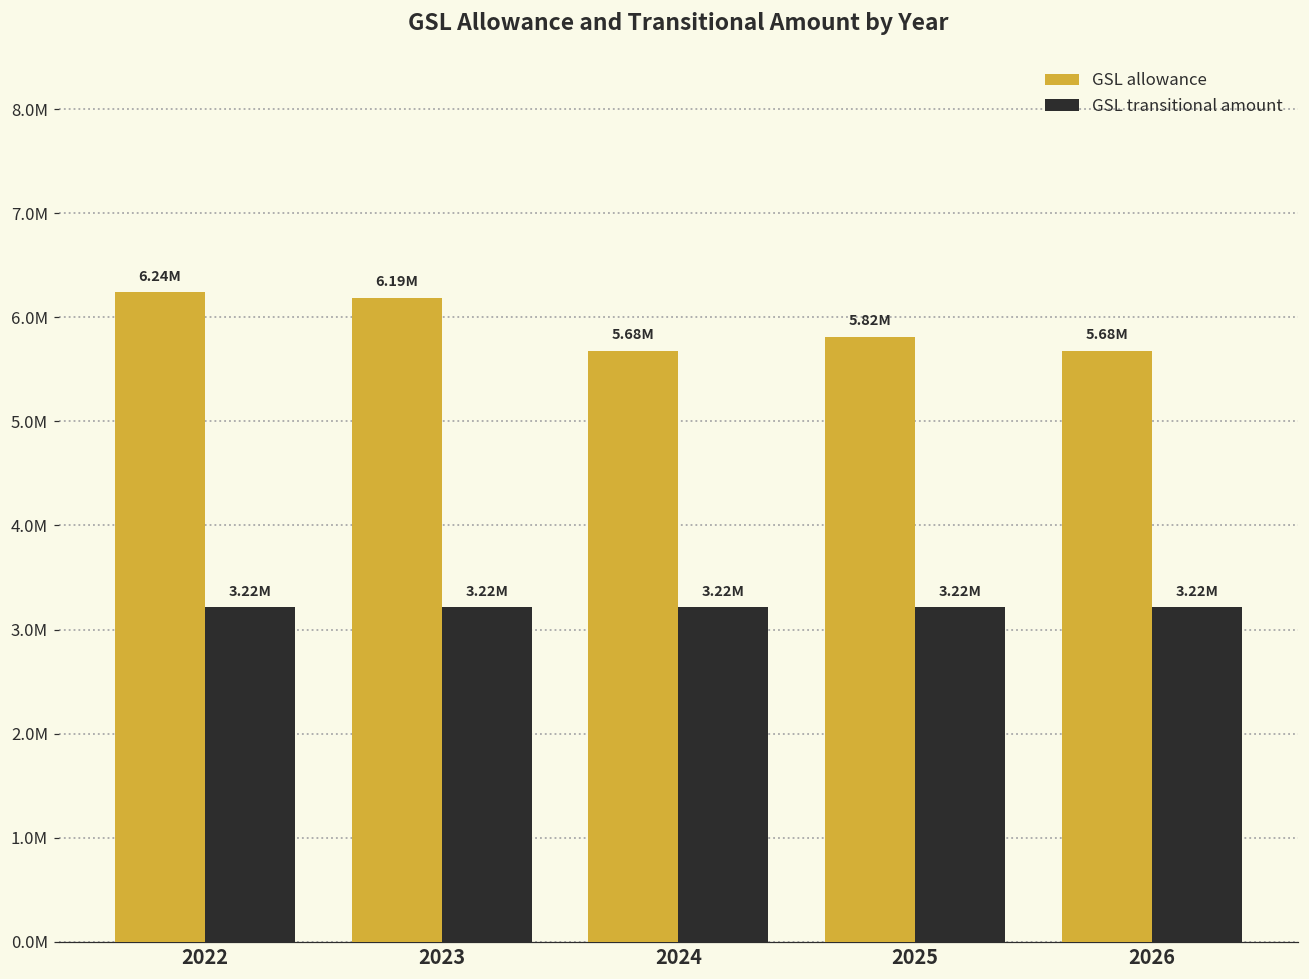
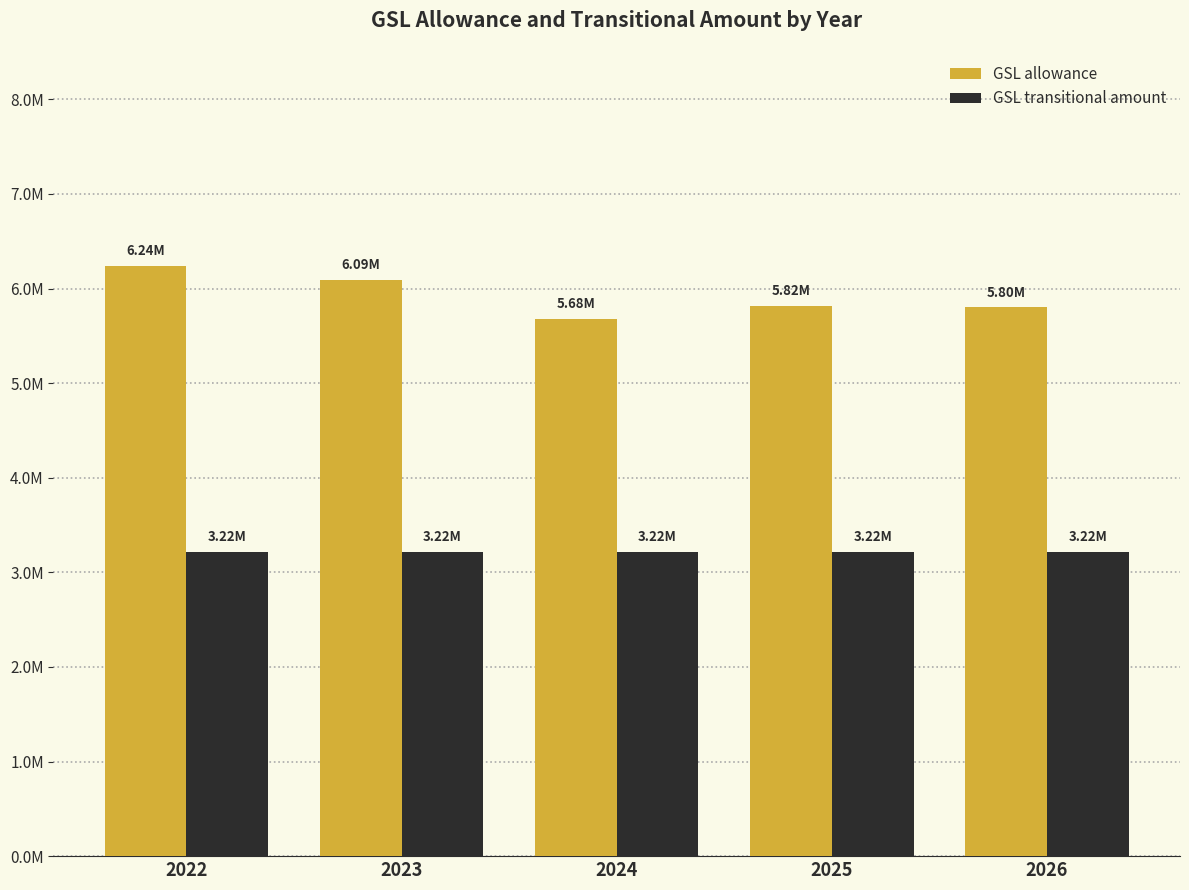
GSL allowance, 2023: 6.19M -> 6.09M
GSL allowance, 2026: 5.68M -> 5.80M
